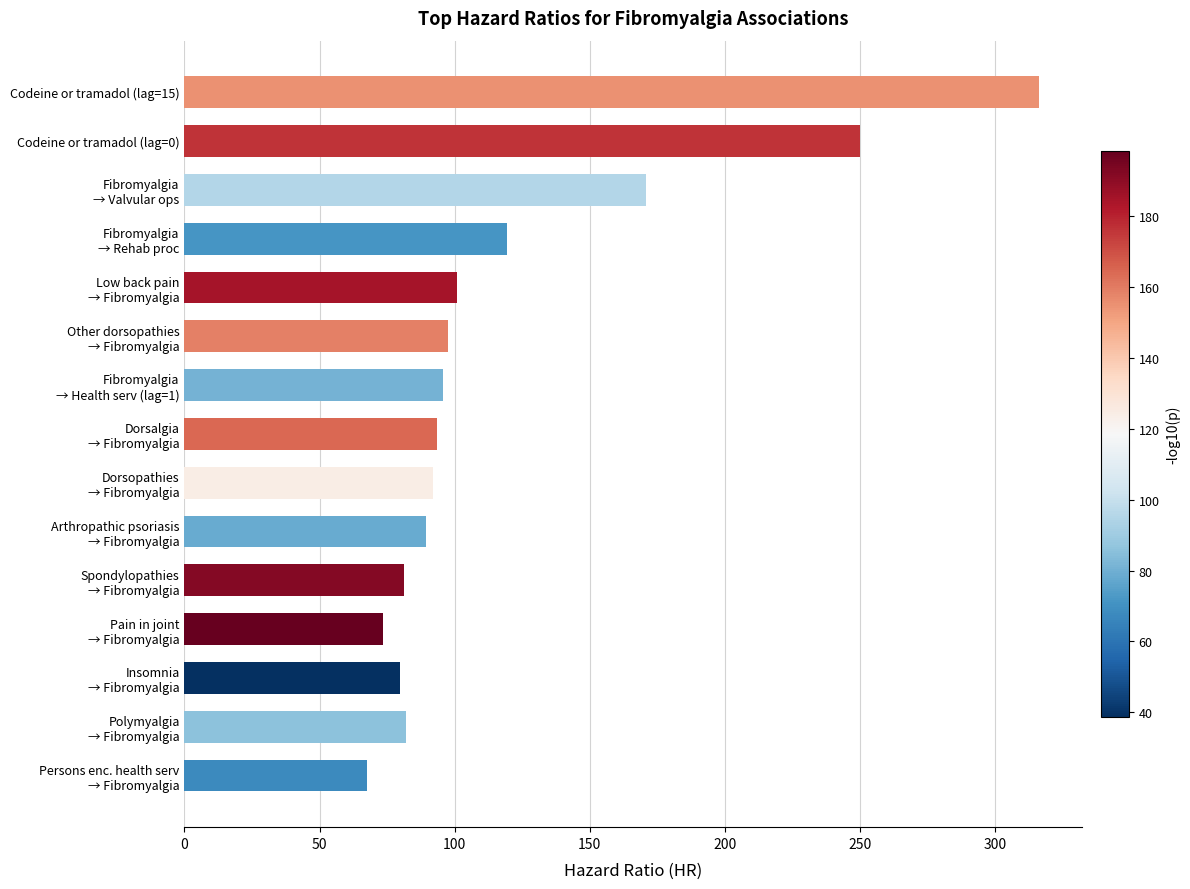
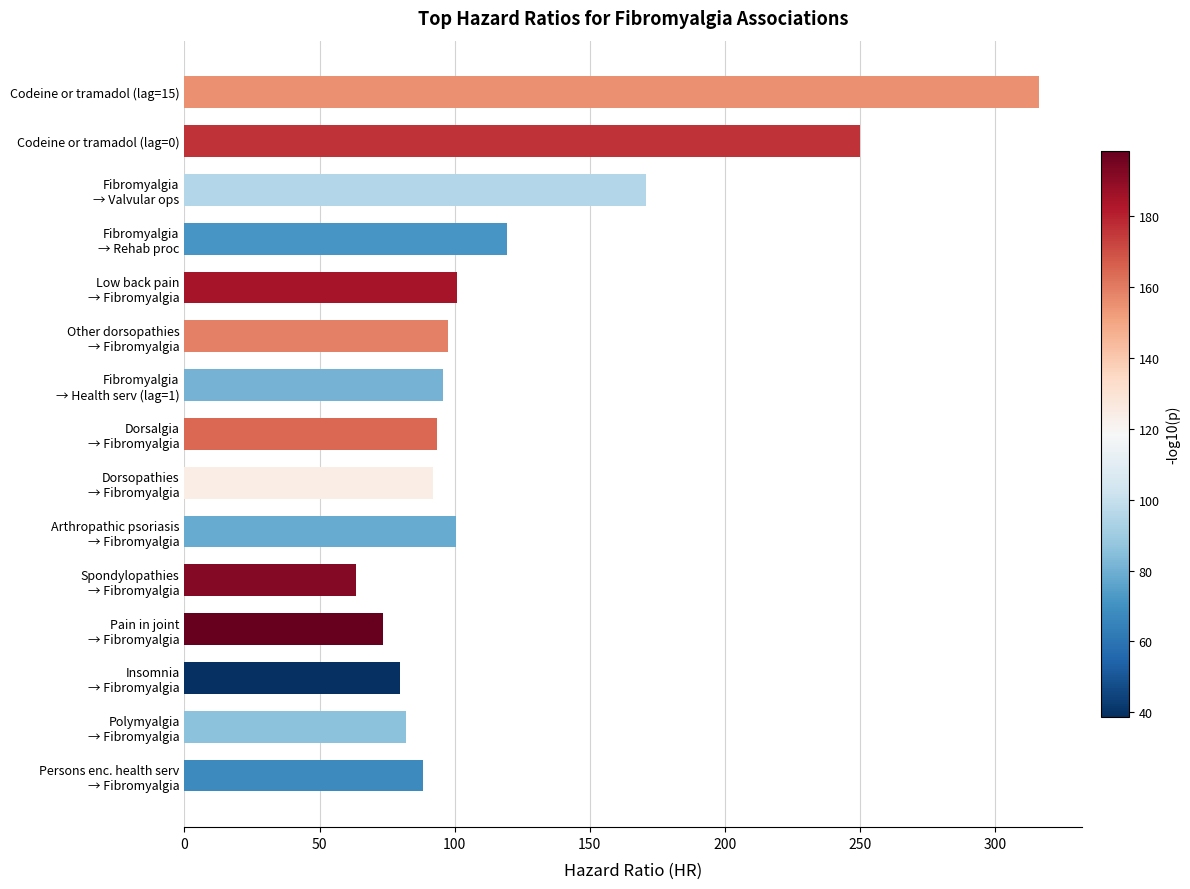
Arthropathic psoriasis → Fibromyalgia: 89 -> 100
Spondylopathies → Fibromyalgia: 81 -> 63
Persons enc. health serv → Fibromyalgia: 68 -> 88
